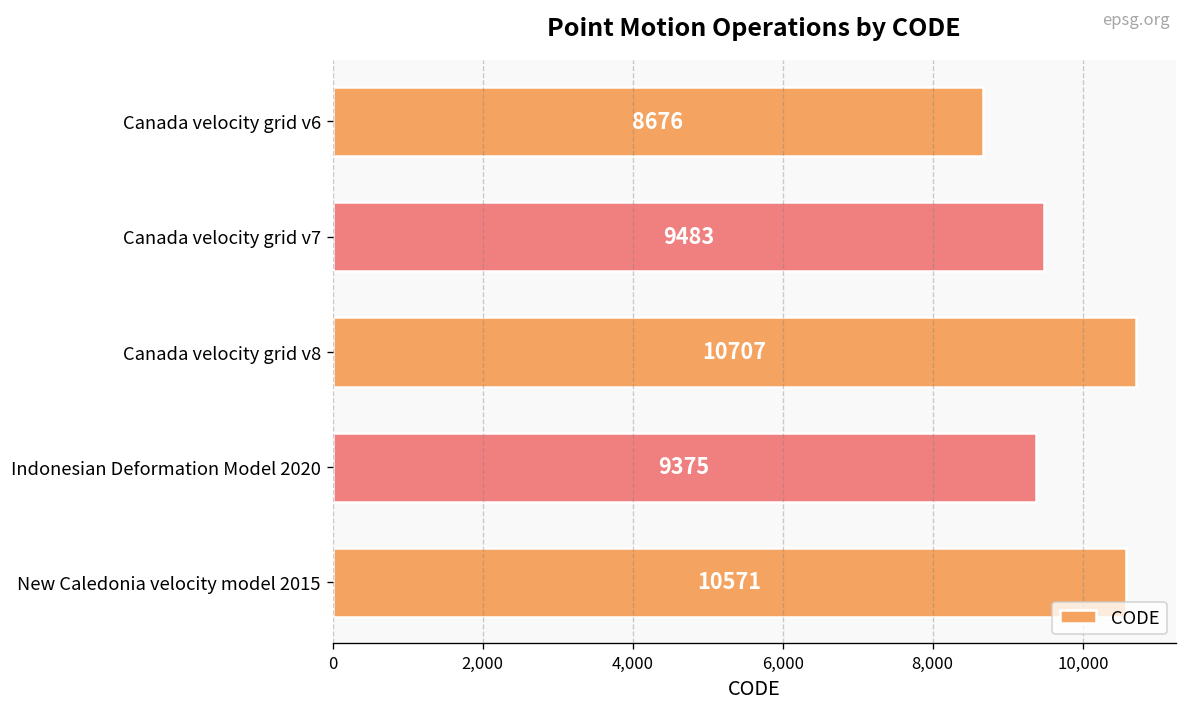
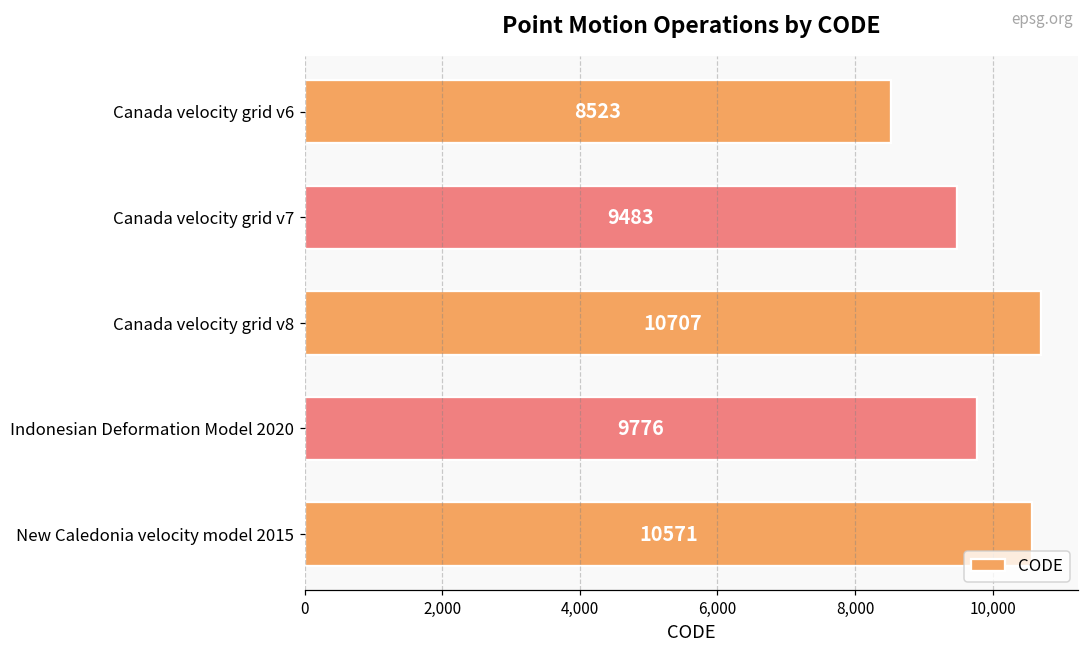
Canada velocity grid v6: 8676 -> 8523
Indonesian Deformation Model 2020: 9375 -> 9776
